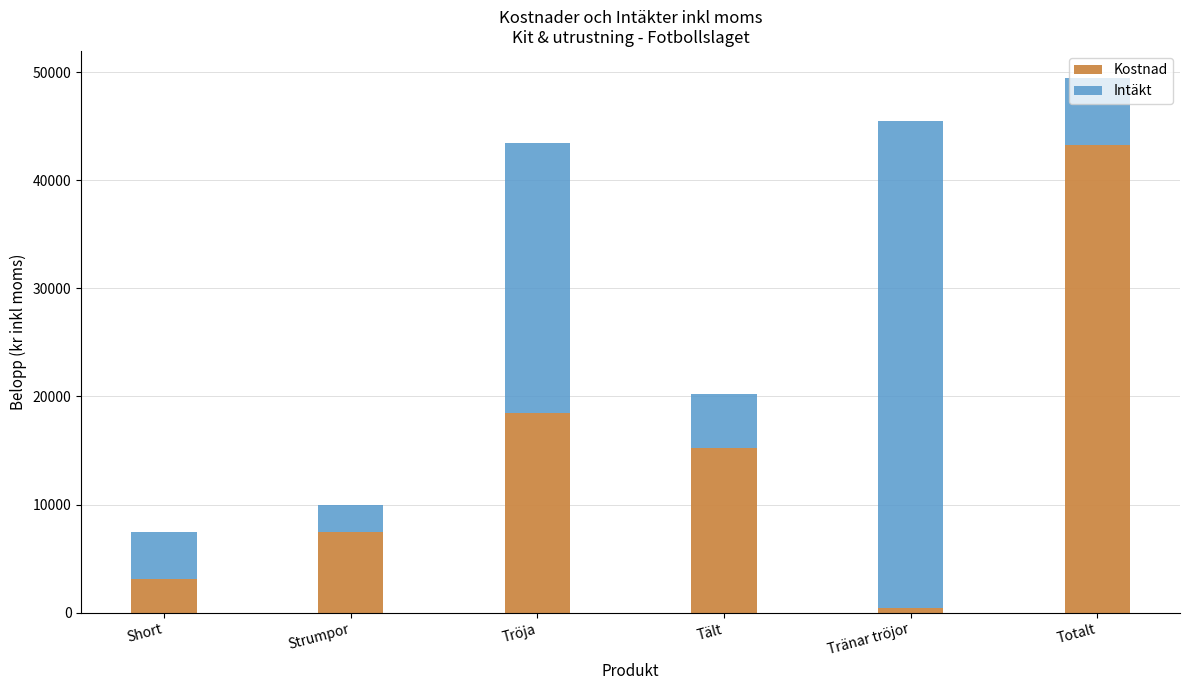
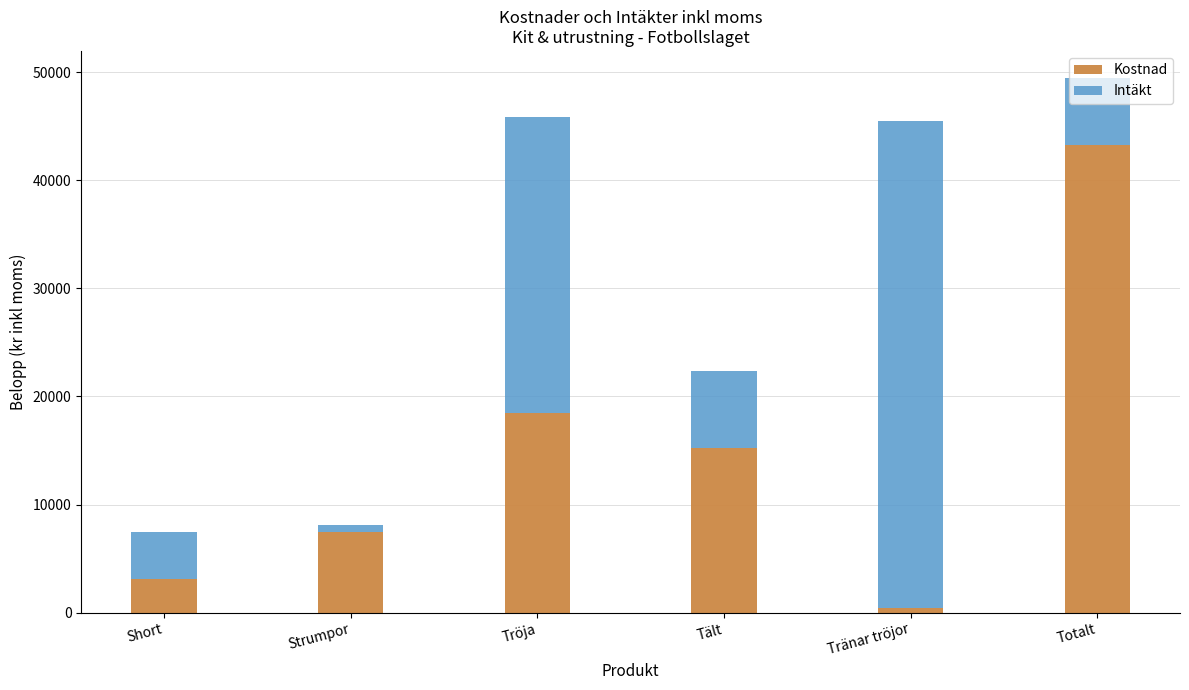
Intäkt, Strumpor: 2500 -> 600
Intäkt, Tröja: 25000 -> 27400
Intäkt, Tält: 5000 -> 7100
